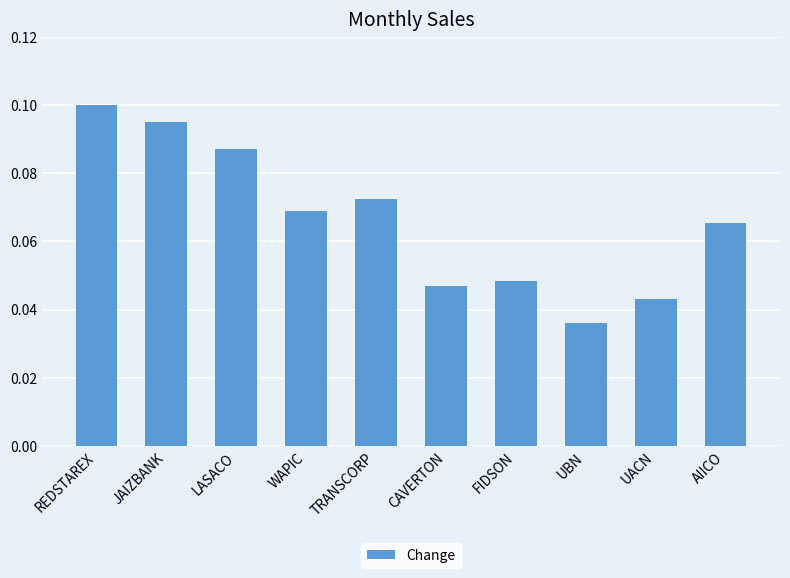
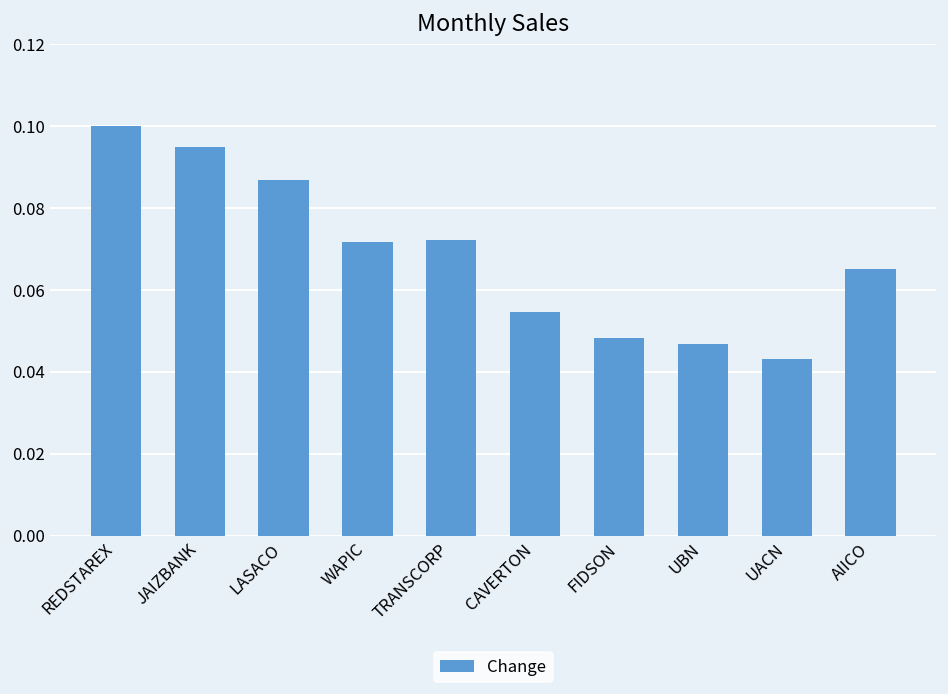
WAPIC: 0.069 -> 0.072
CAVERTON: 0.047 -> 0.055
UBN: 0.036 -> 0.047
